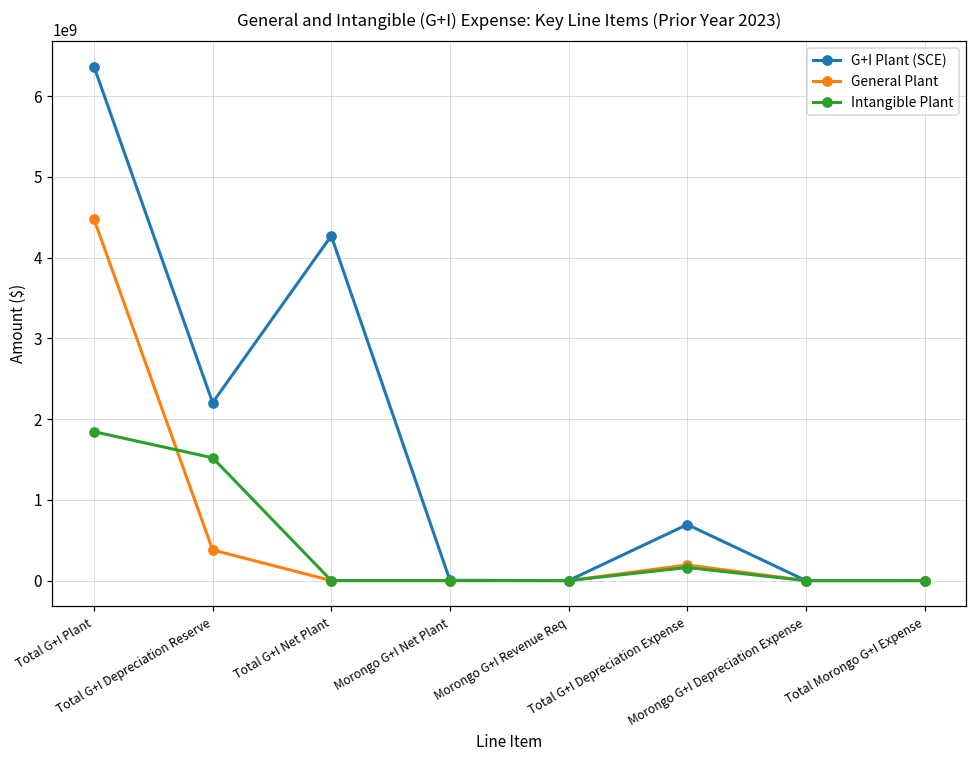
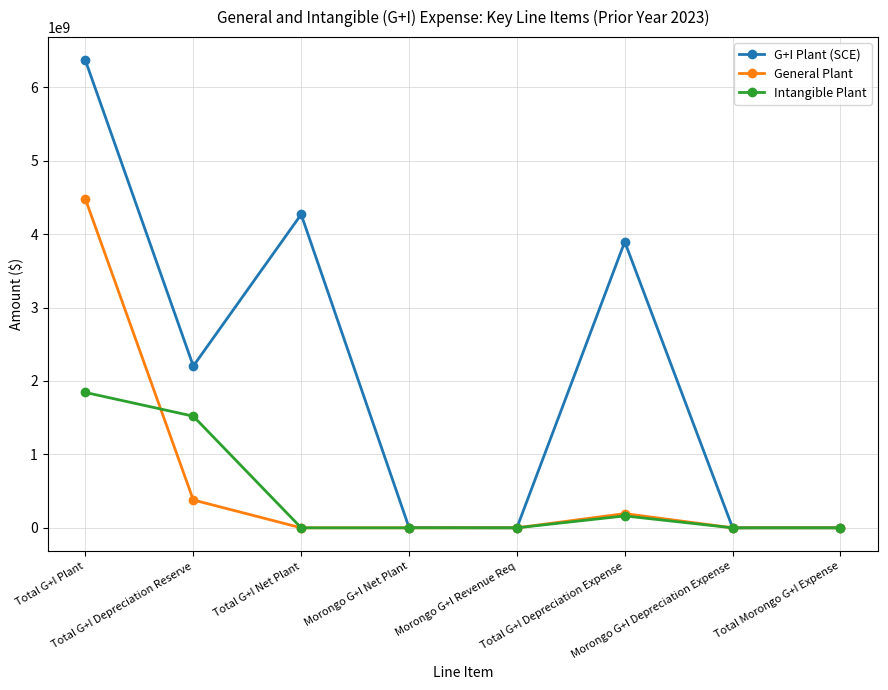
G+I Plant (SCE), Total G+I Depreciation Expense: 700000000 -> 3900000000
